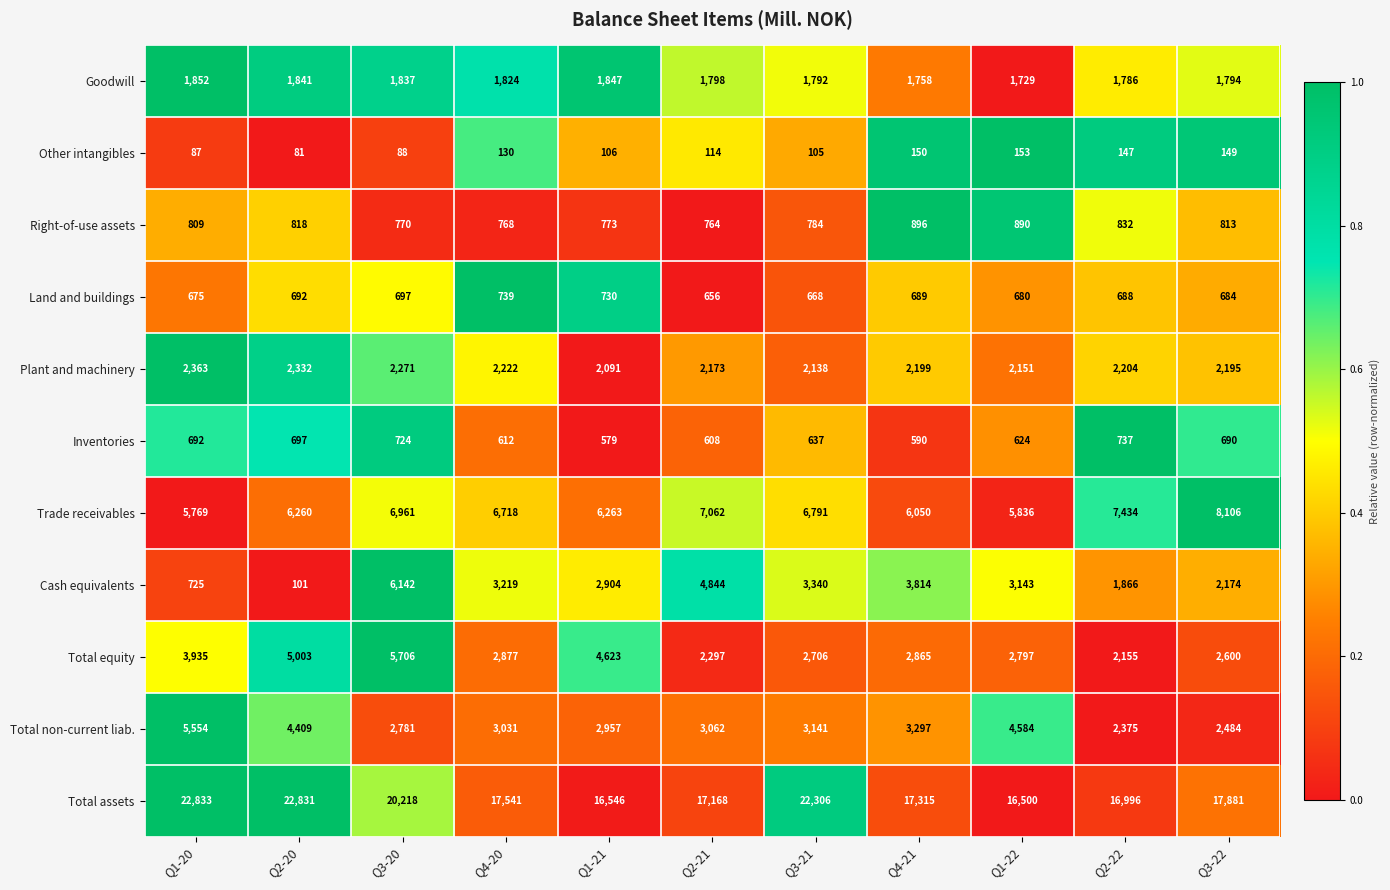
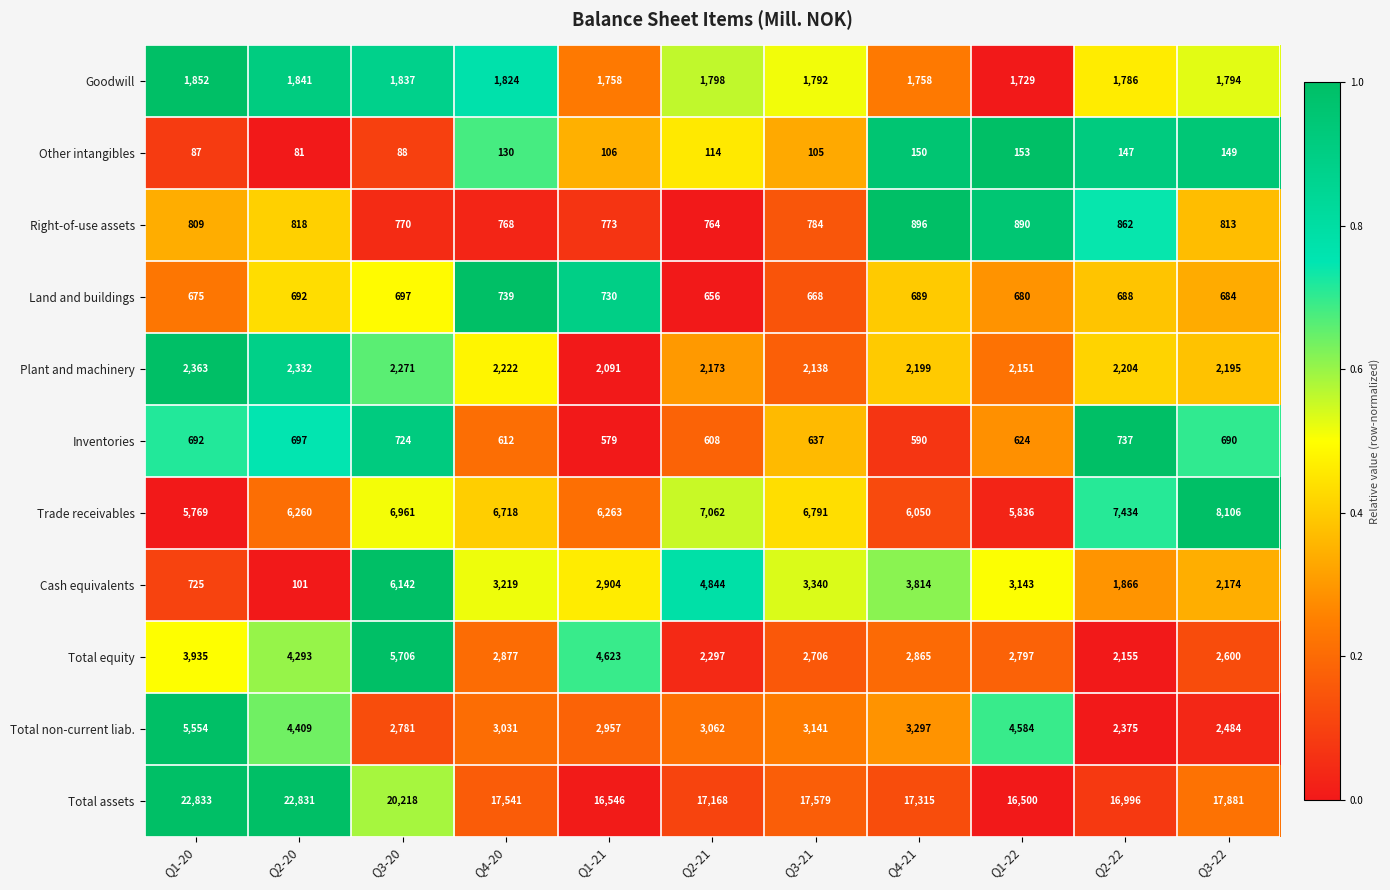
Goodwill, Q1-21: 1,847 -> 1,758
Right-of-use assets, Q2-22: 832 -> 862
Total equity, Q2-20: 5,003 -> 4,293
Total assets, Q3-21: 22,306 -> 17,579
